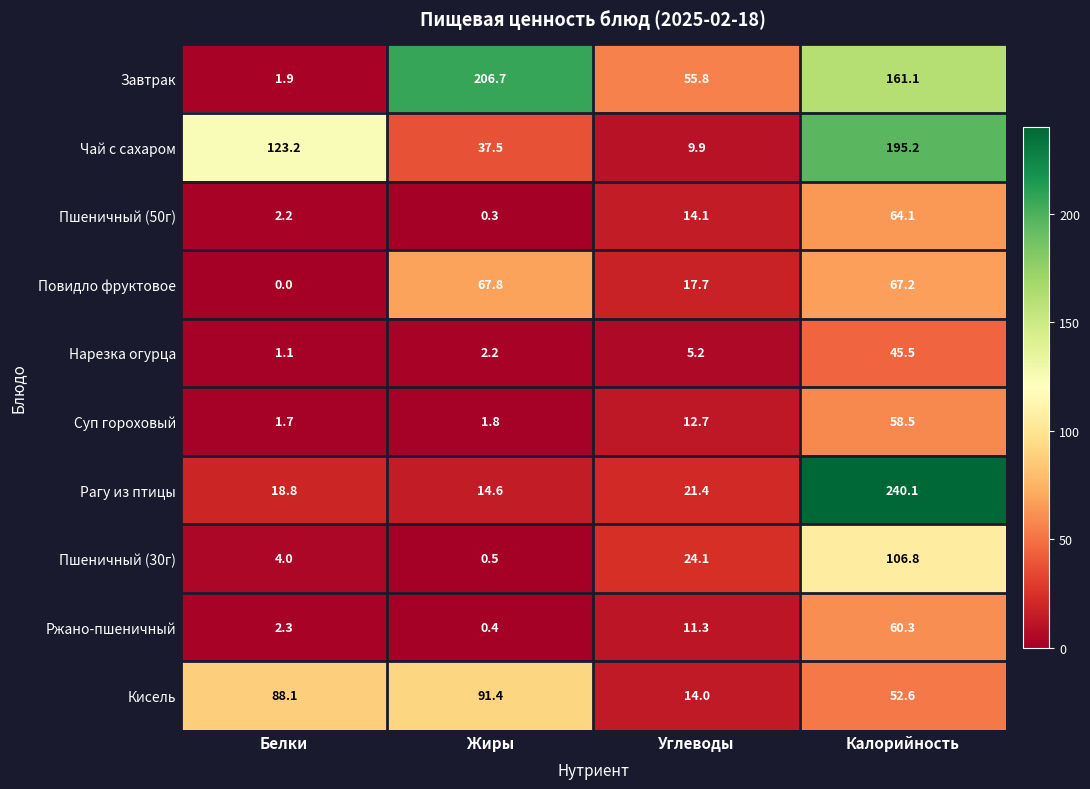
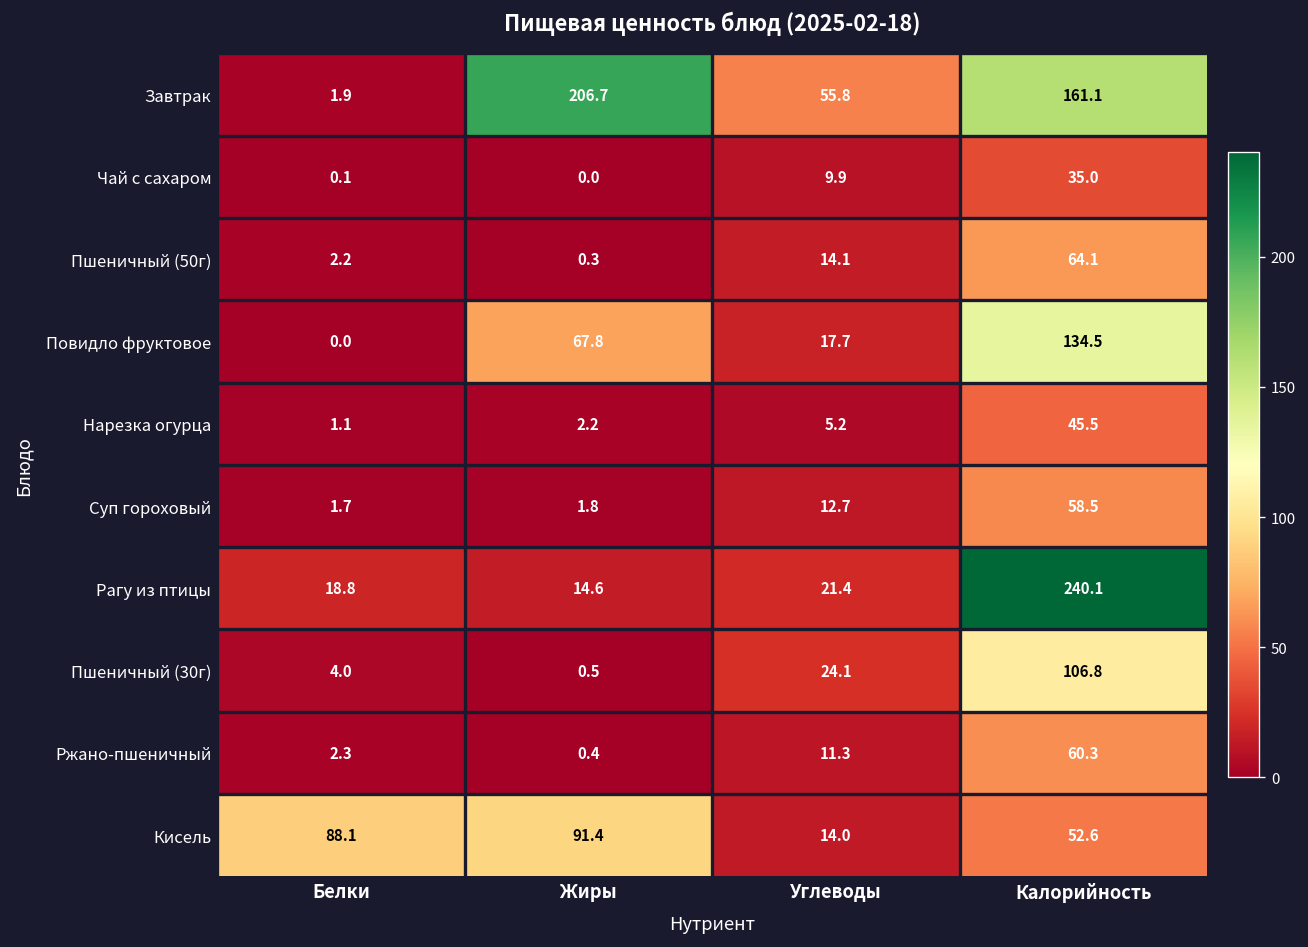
Чай с сахаром, Белки: 123.2 -> 0.1
Чай с сахаром, Жиры: 37.5 -> 0.0
Чай с сахаром, Калорийность: 195.2 -> 35.0
Повидло фруктовое, Калорийность: 67.2 -> 134.5
